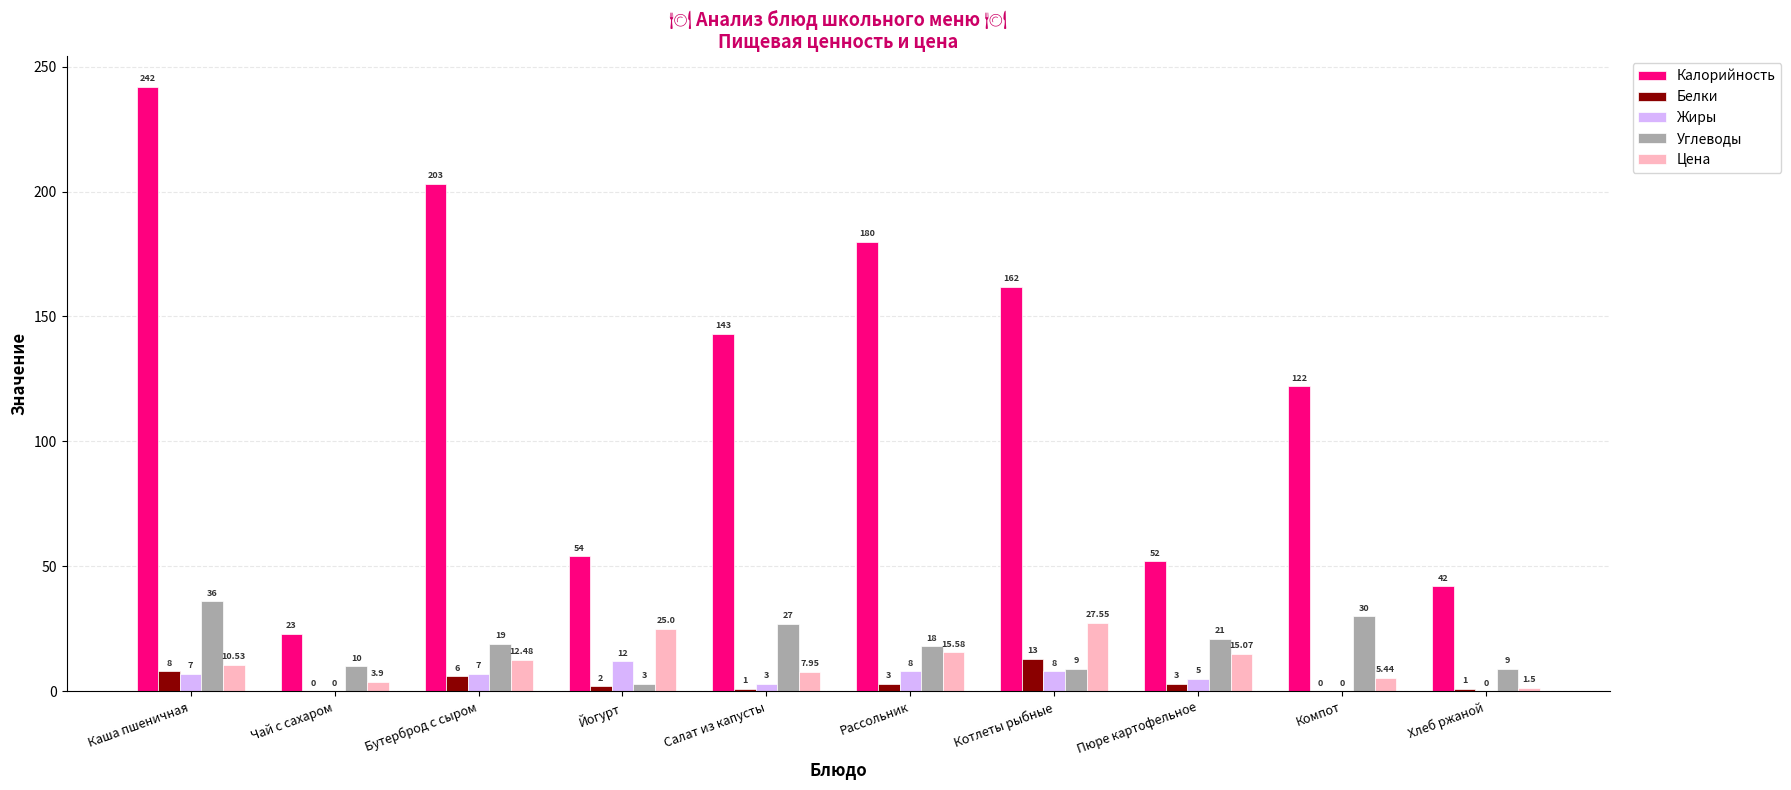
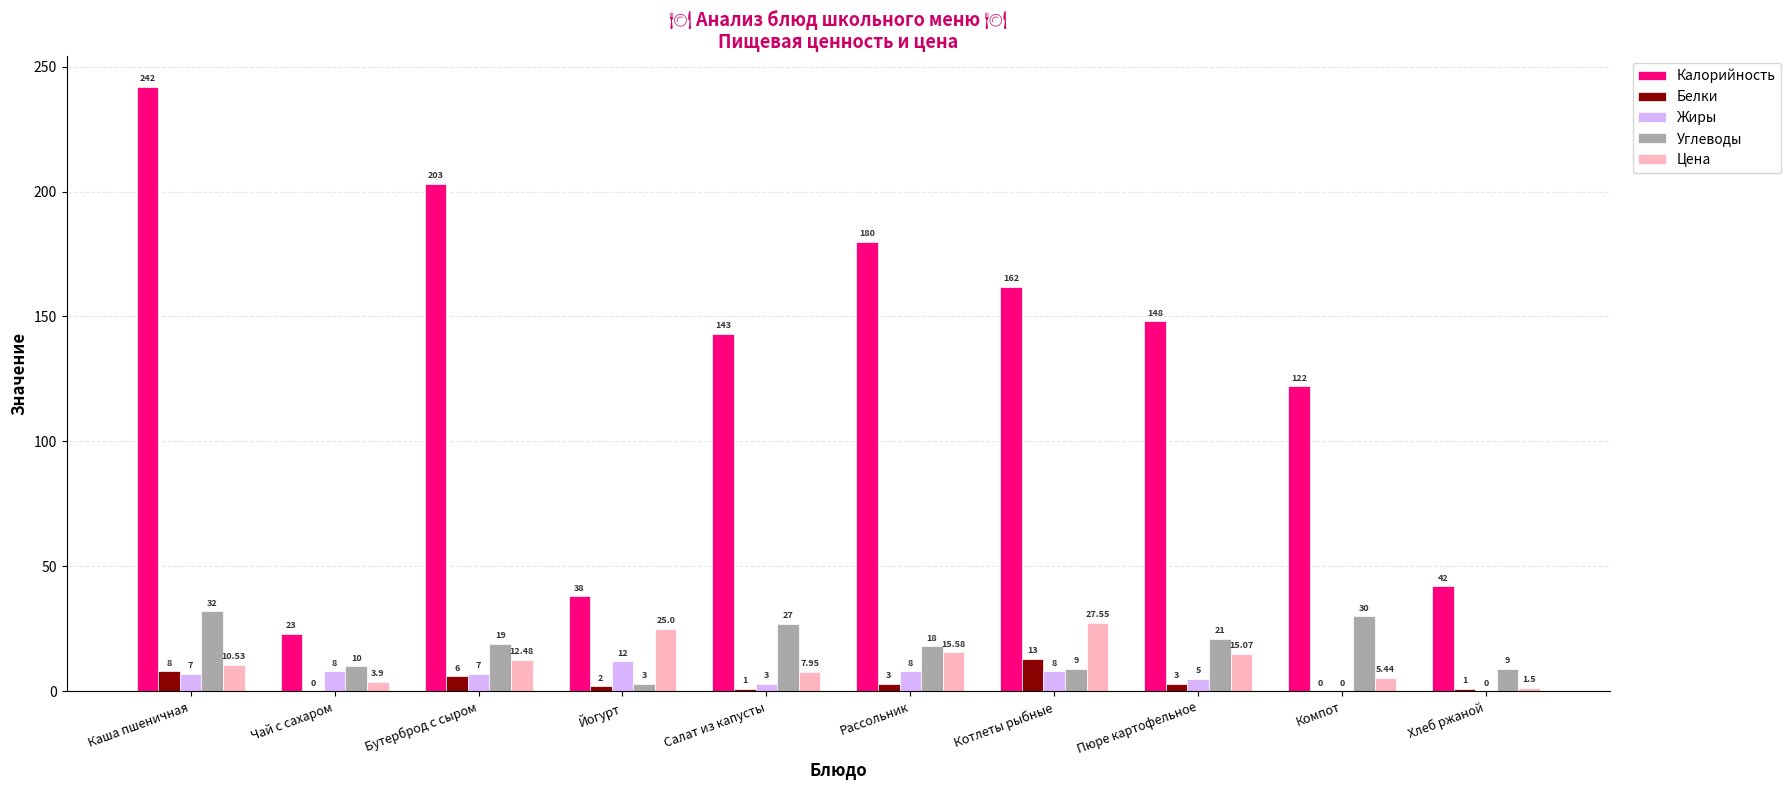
Углеводы, Каша пшеничная: 36 -> 32
Жиры, Чай с сахаром: 0 -> 8
Калорийность, Йогурт: 54 -> 38
Калорийность, Пюре картофельное: 52 -> 148
